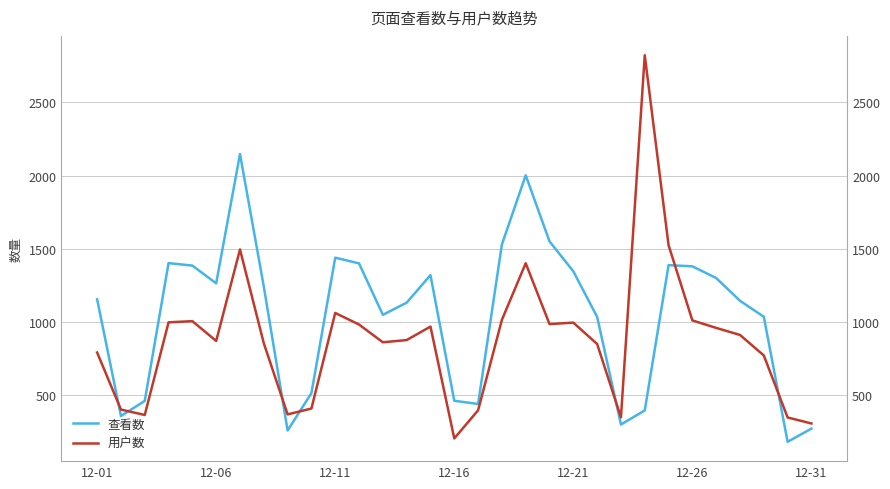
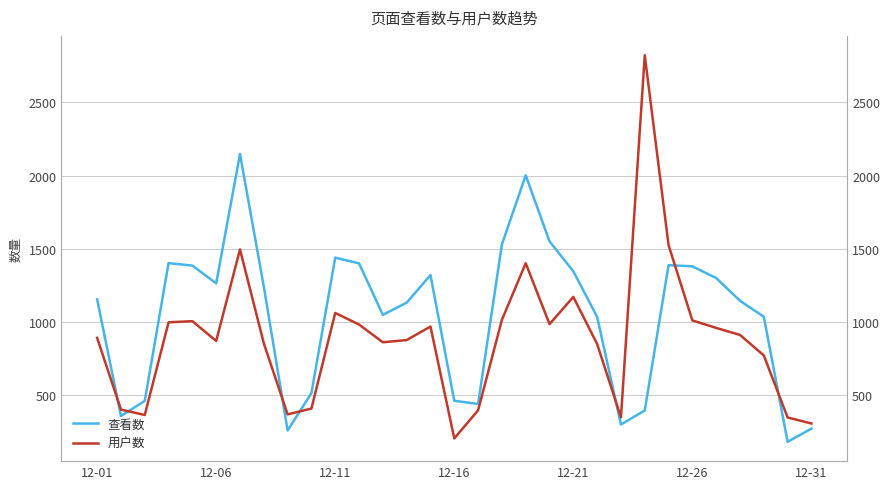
用户数, 12-01: 790 -> 890
用户数, 12-21: 1000 -> 1170
